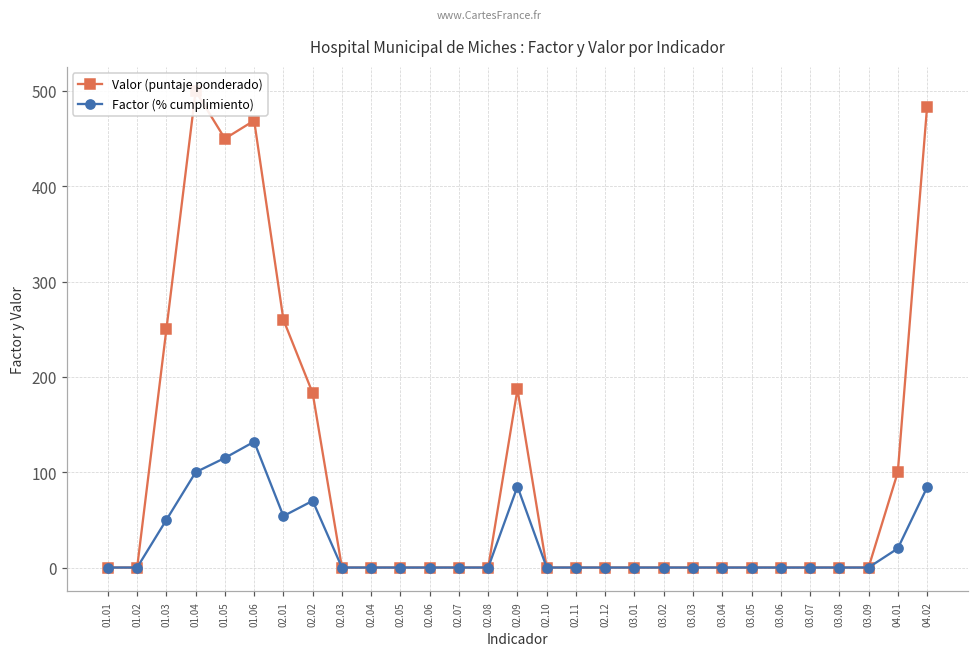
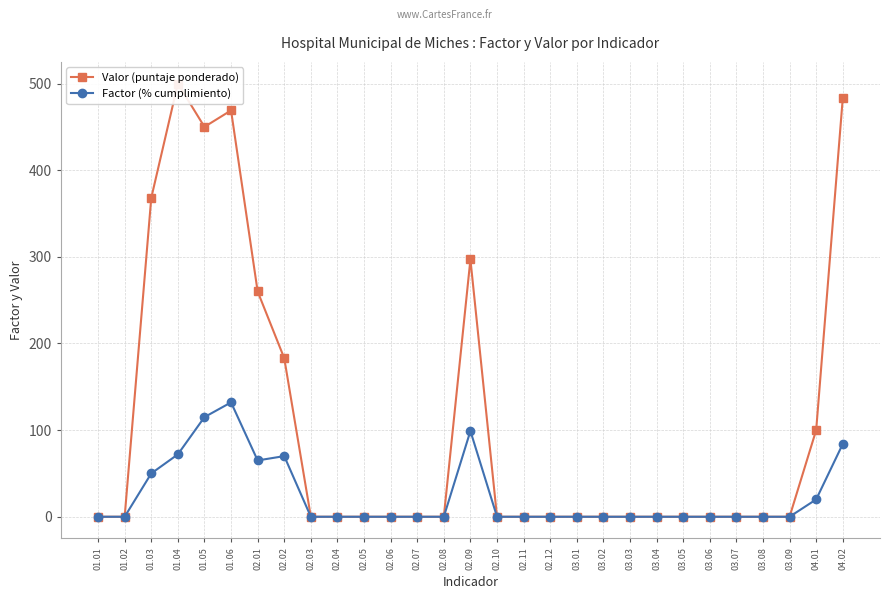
Valor (puntaje ponderado), 01.03: 250 -> 370
Factor (% cumplimiento), 01.04: 100 -> 70
Factor (% cumplimiento), 02.01: 50 -> 70
Valor (puntaje ponderado), 02.09: 190 -> 300
Factor (% cumplimiento), 02.09: 90 -> 100
